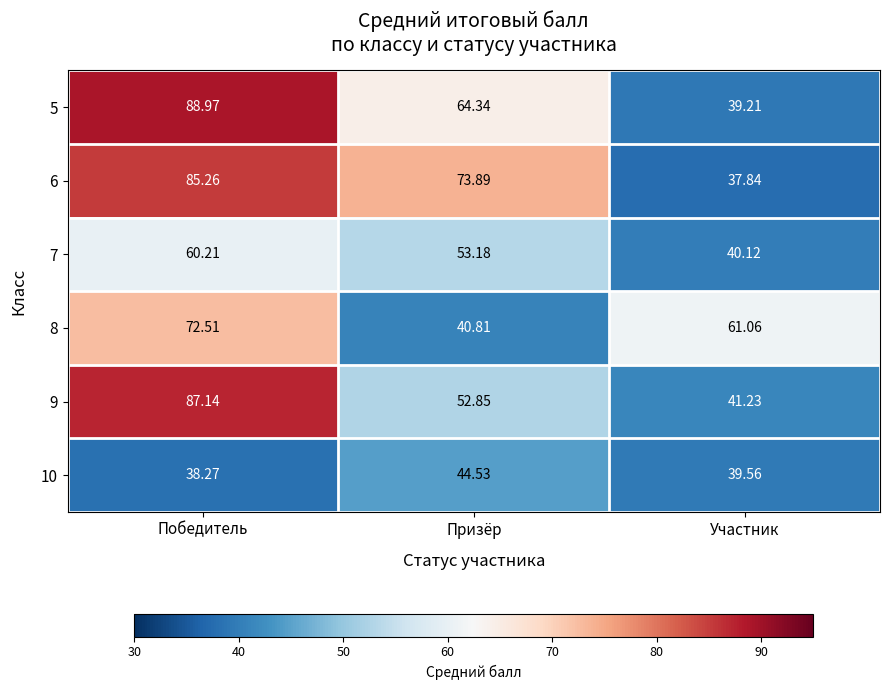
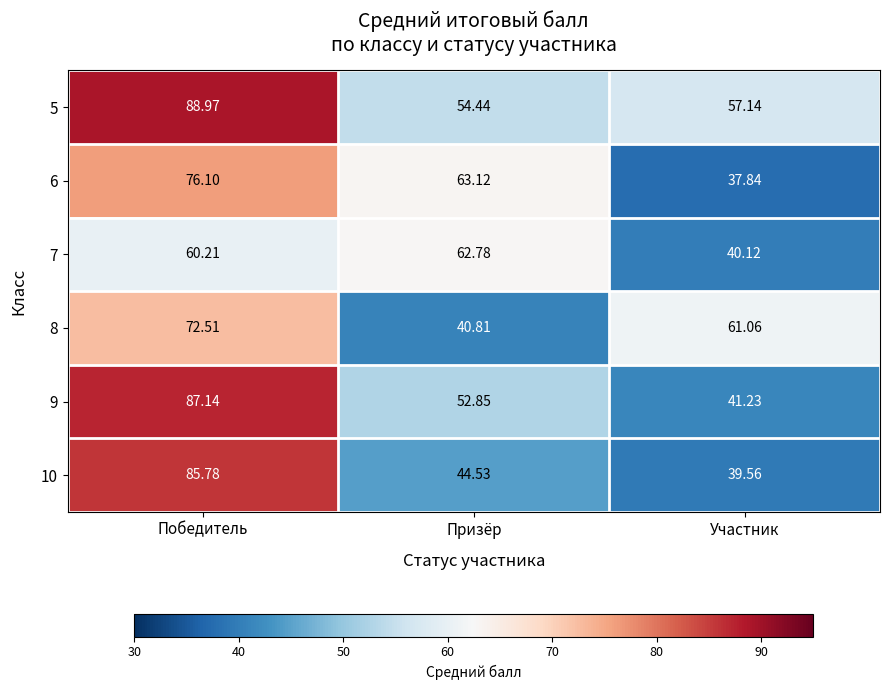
5, Призёр: 64.34 -> 54.44
5, Участник: 39.21 -> 57.14
6, Победитель: 85.26 -> 76.10
6, Призёр: 73.89 -> 63.12
7, Призёр: 53.18 -> 62.78
10, Победитель: 38.27 -> 85.78
